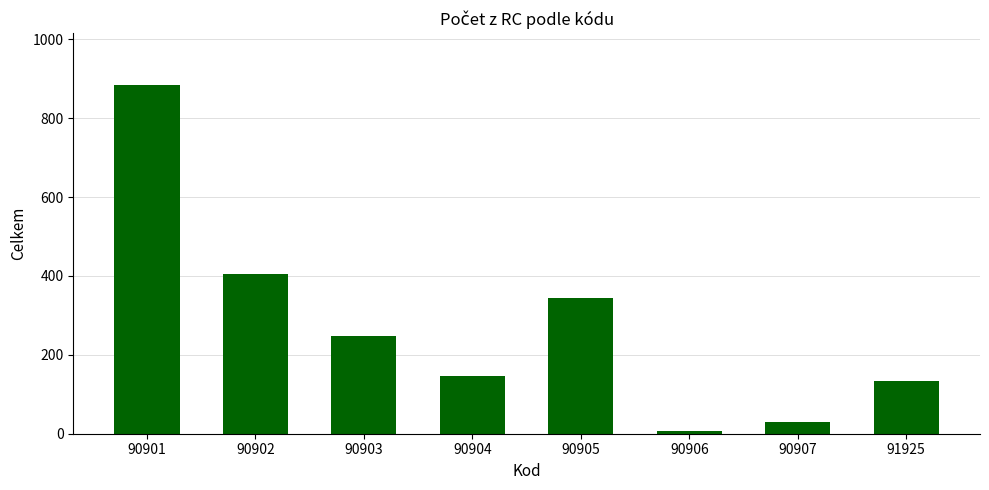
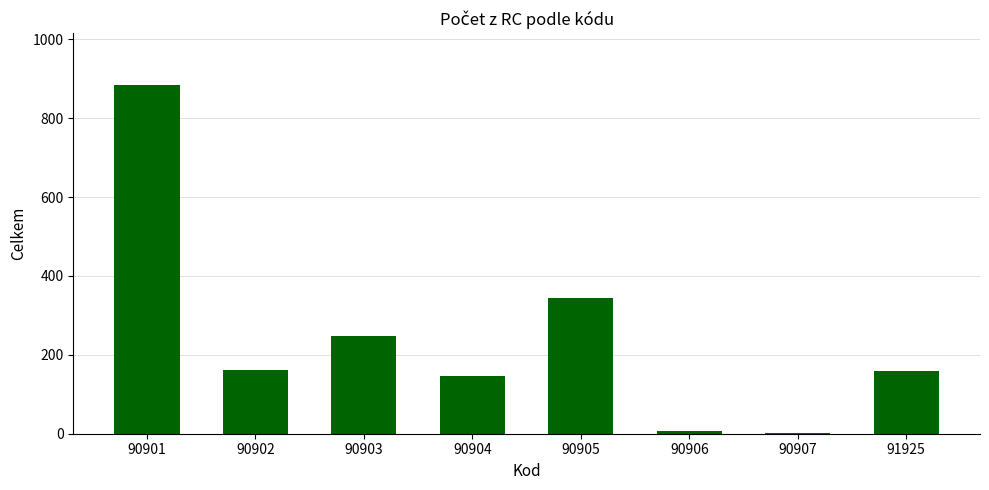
90902: 400 -> 160
90907: 30 -> 0
91925: 130 -> 160
